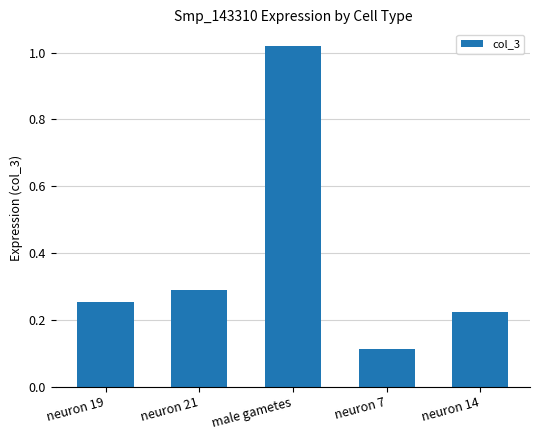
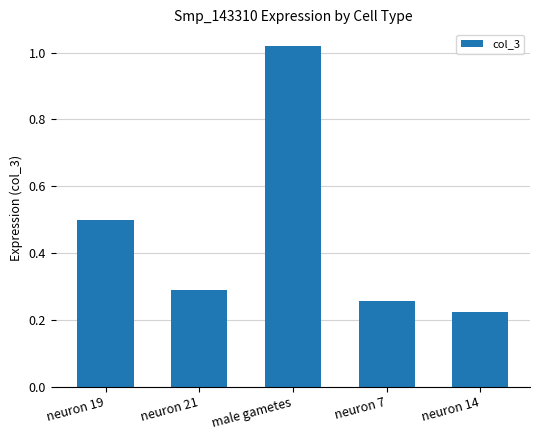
neuron 19: 0.25 -> 0.50
neuron 7: 0.11 -> 0.26
